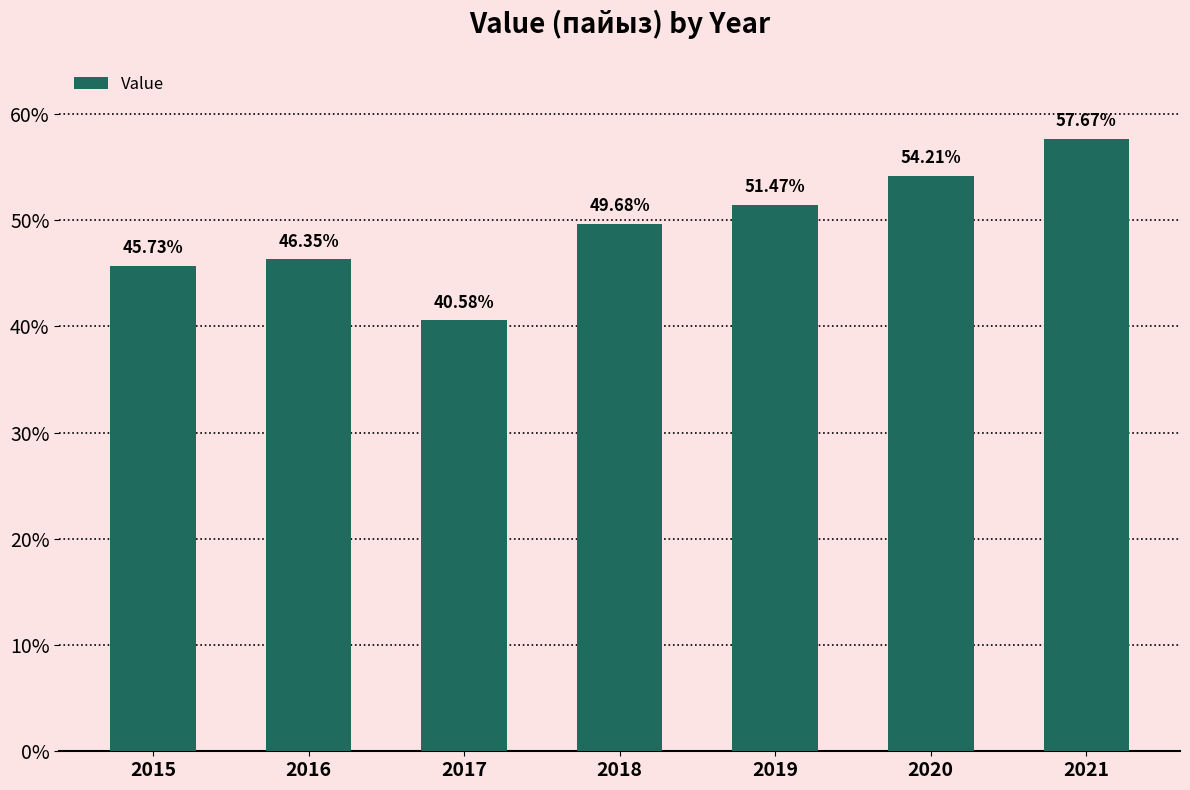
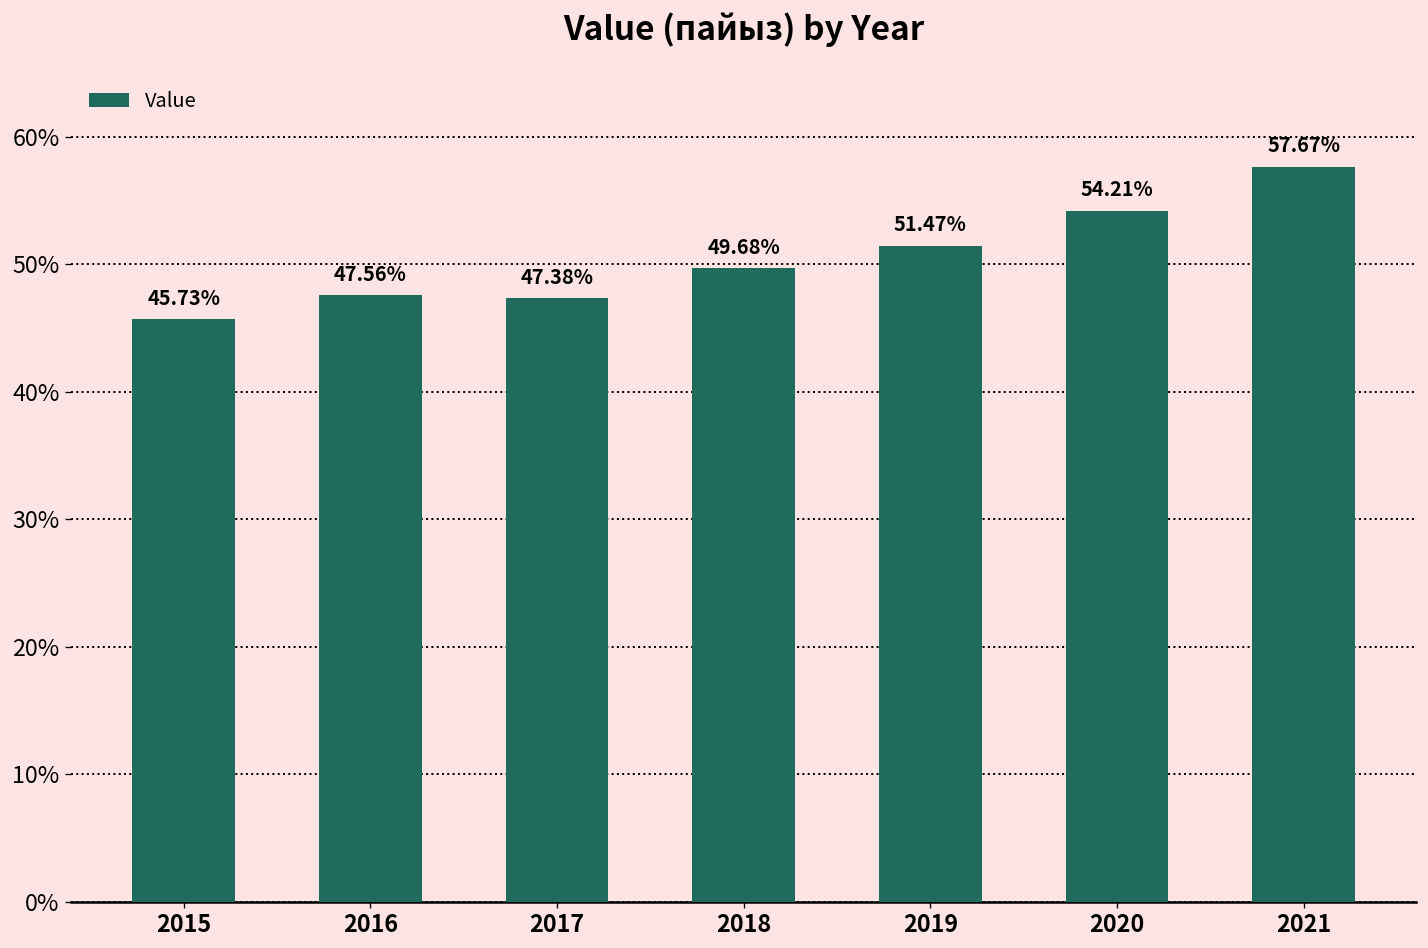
2016: 46.35% -> 47.56%
2017: 40.58% -> 47.38%
